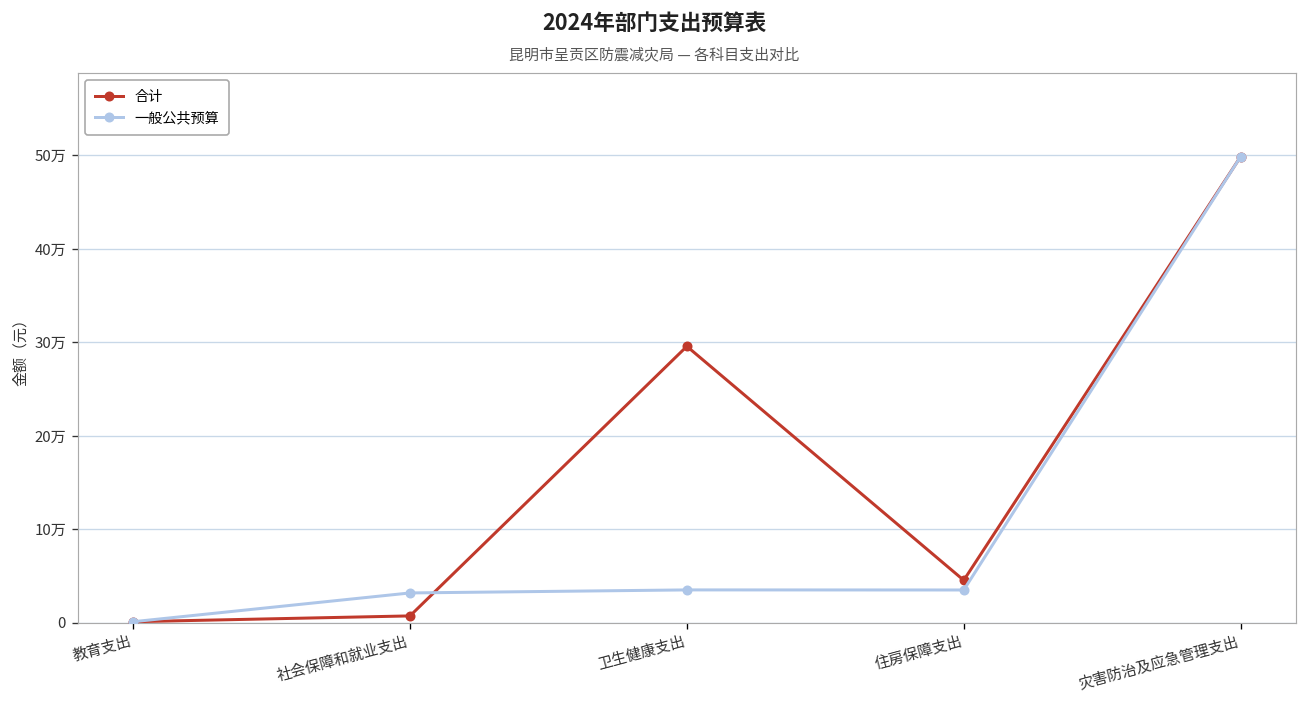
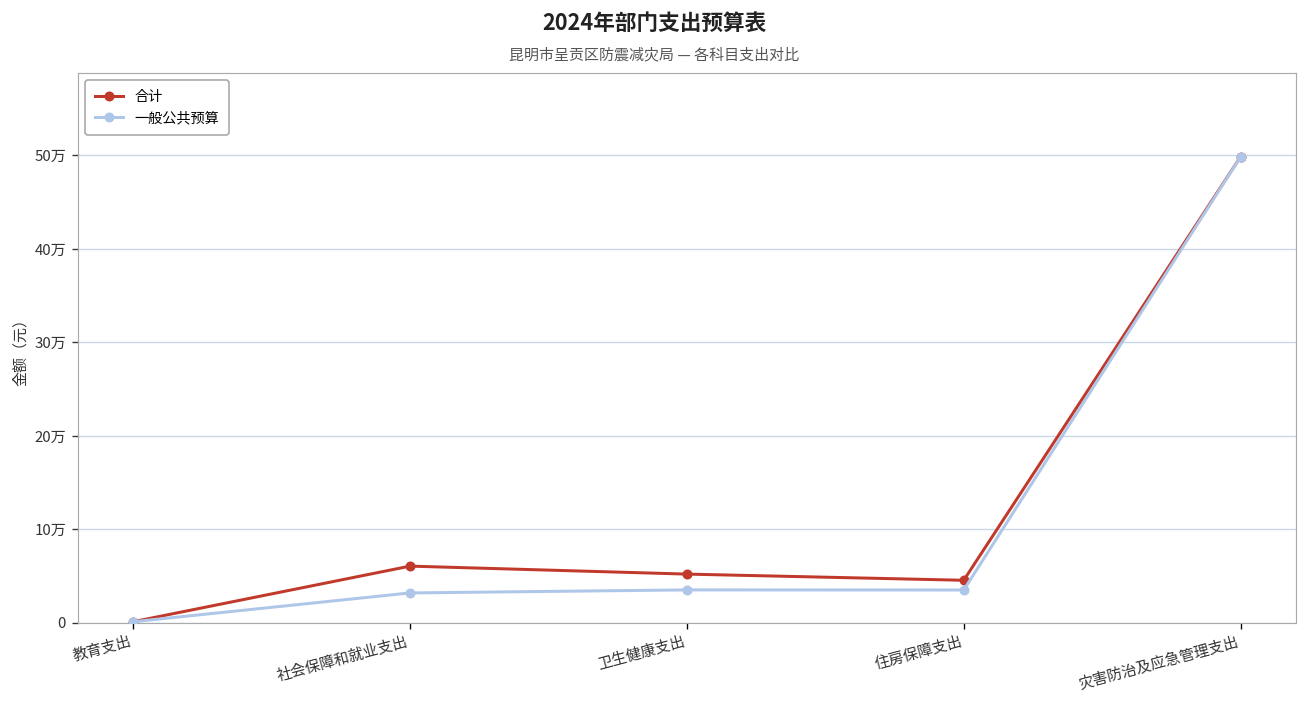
合计, 社会保障和就业支出: 1万 -> 6万
合计, 卫生健康支出: 30万 -> 5万
